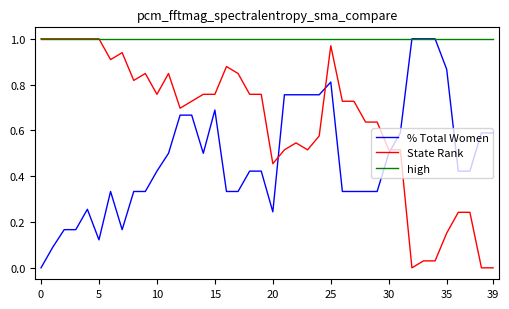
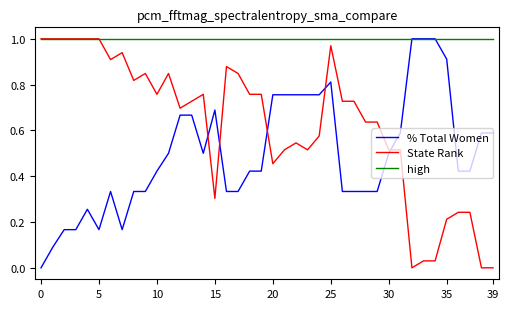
% Total Women, 5: 0.12 -> 0.17
State Rank, 15: 0.76 -> 0.30
% Total Women, 20: 0.24 -> 0.76
% Total Women, 35: 0.87 -> 0.91
State Rank, 35: 0.15 -> 0.21
